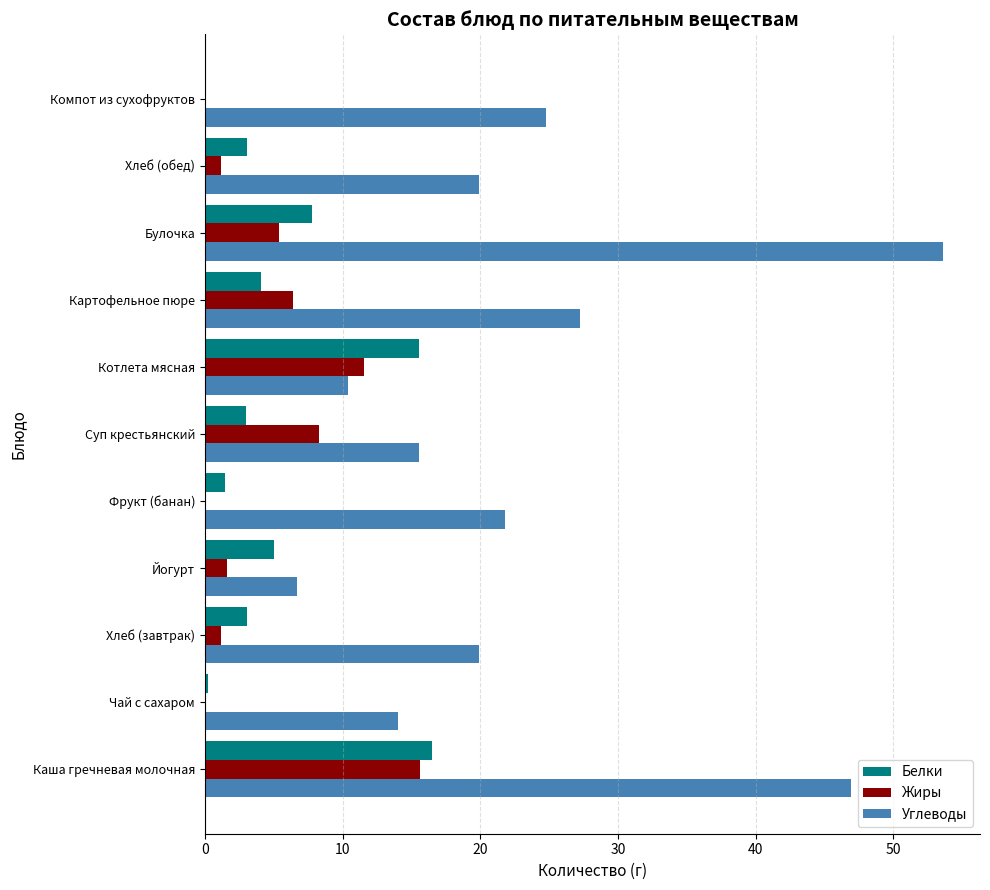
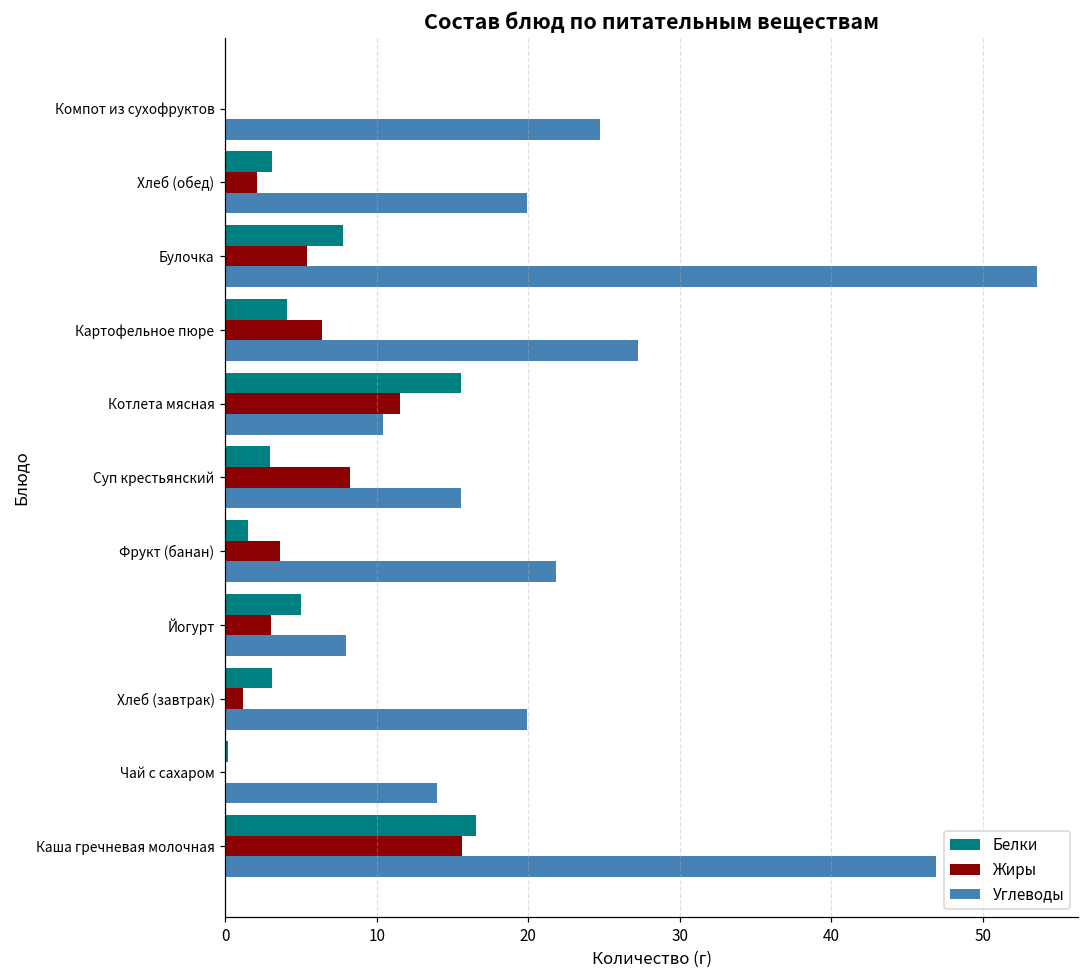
Жиры, Хлеб (обед): 1.2 -> 2.1
Жиры, Фрукт (банан): 0.1 -> 3.6
Жиры, Йогурт: 1.6 -> 3.0
Углеводы, Йогурт: 6.7 -> 8.0
